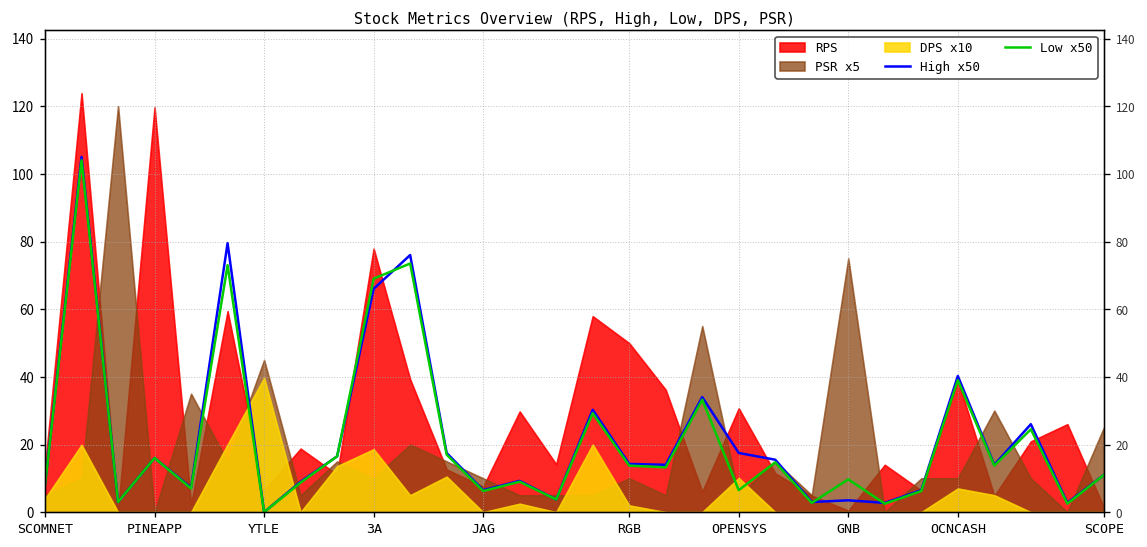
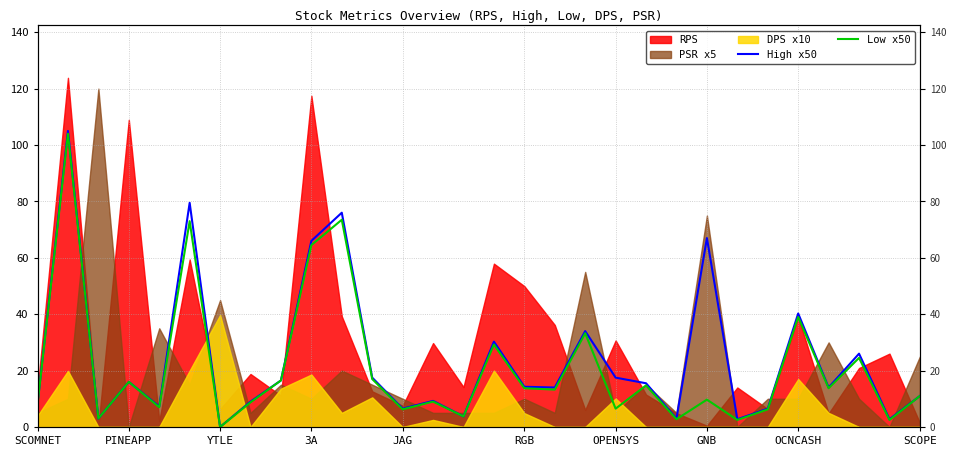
RPS, PINEAPP: 120 -> 109
RPS, 3A: 78 -> 117
Low x50, 3A: 69 -> 65
DPS x10, RGB: 2 -> 5
High x50, GNB: 4 -> 67
DPS x10, OCNCASH: 7 -> 17
